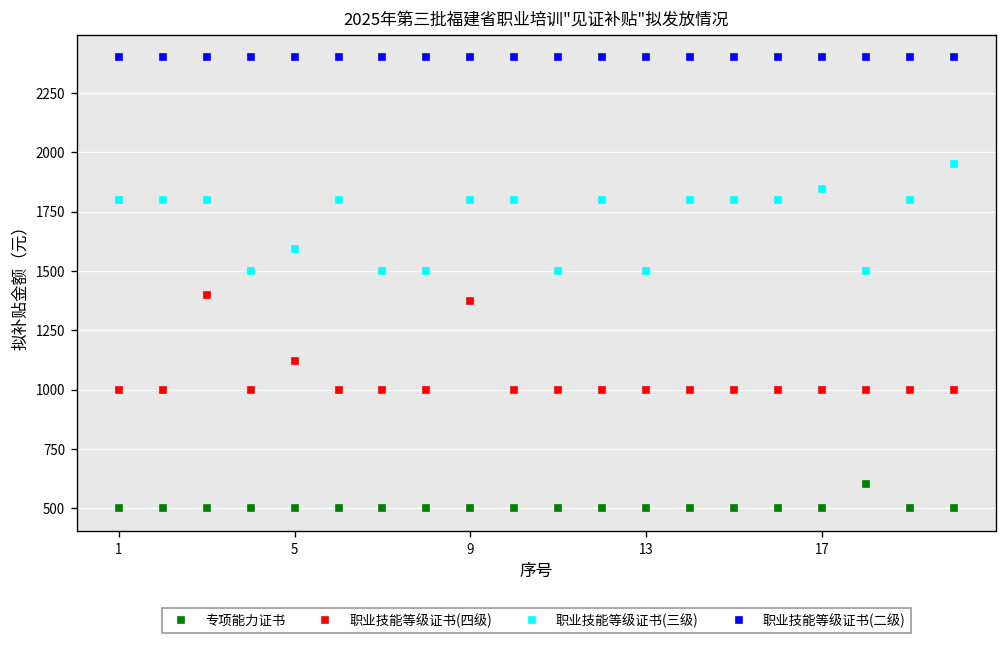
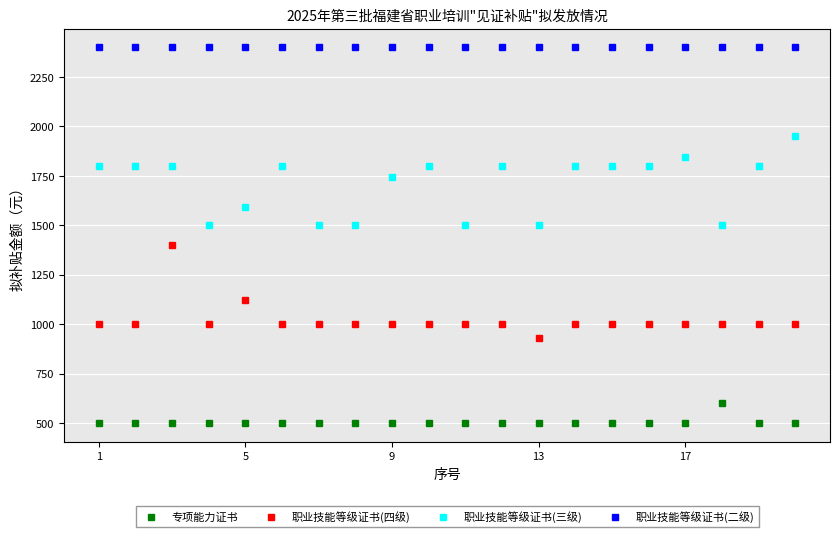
职业技能等级证书(四级), 9: 1370 -> 1000
职业技能等级证书(三级), 9: 1800 -> 1750
职业技能等级证书(四级), 13: 1000 -> 930
